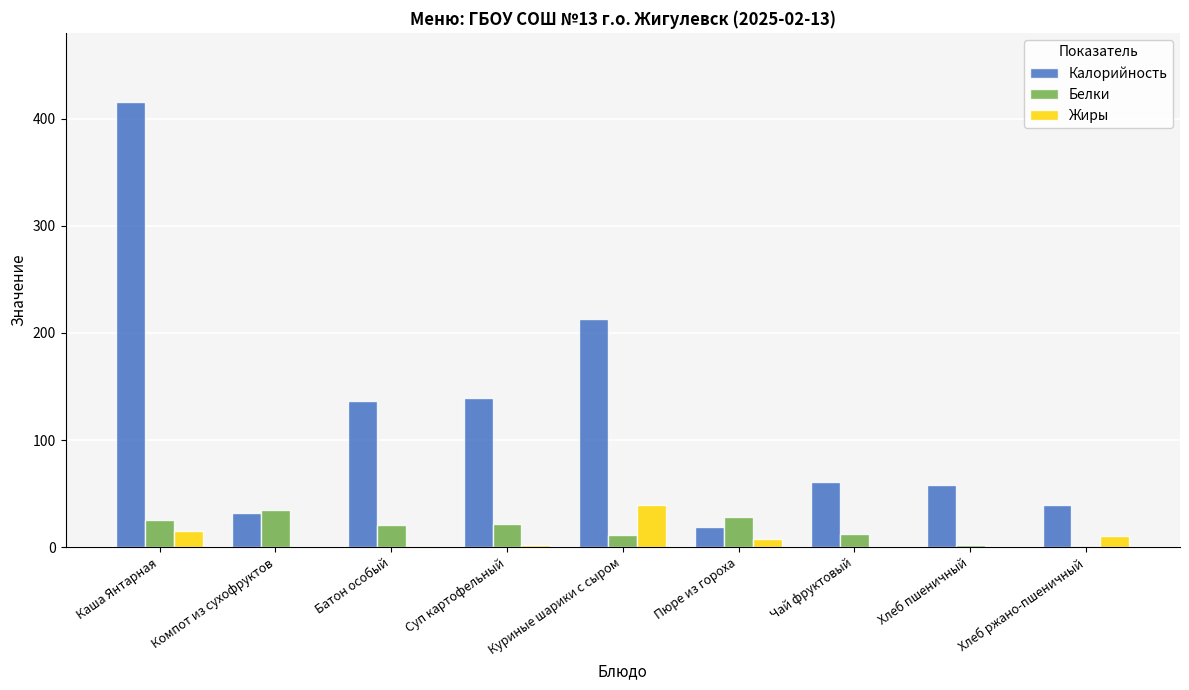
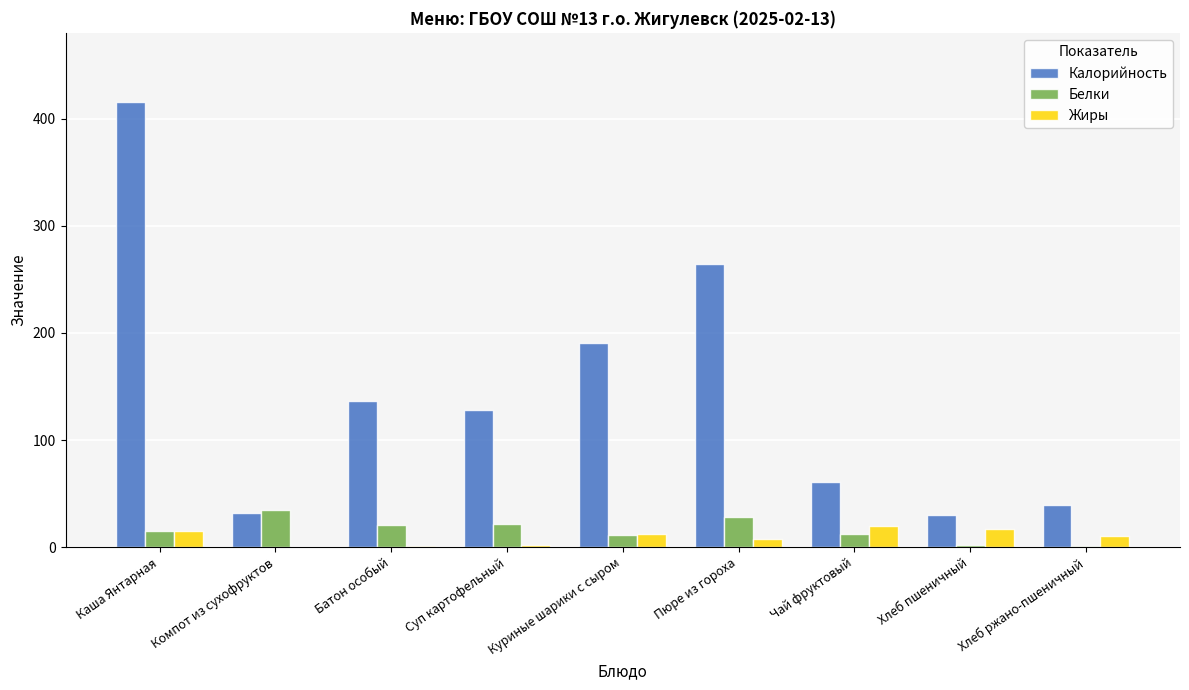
Белки, Каша Янтарная: 26 -> 15
Калорийность, Суп картофельный: 139 -> 128
Калорийность, Куриные шарики с сыром: 213 -> 191
Жиры, Куриные шарики с сыром: 40 -> 13
Калорийность, Пюре из гороха: 19 -> 265
Жиры, Чай фруктовый: 0 -> 19
Калорийность, Хлеб пшеничный: 58 -> 30
Жиры, Хлеб пшеничный: 0 -> 17
